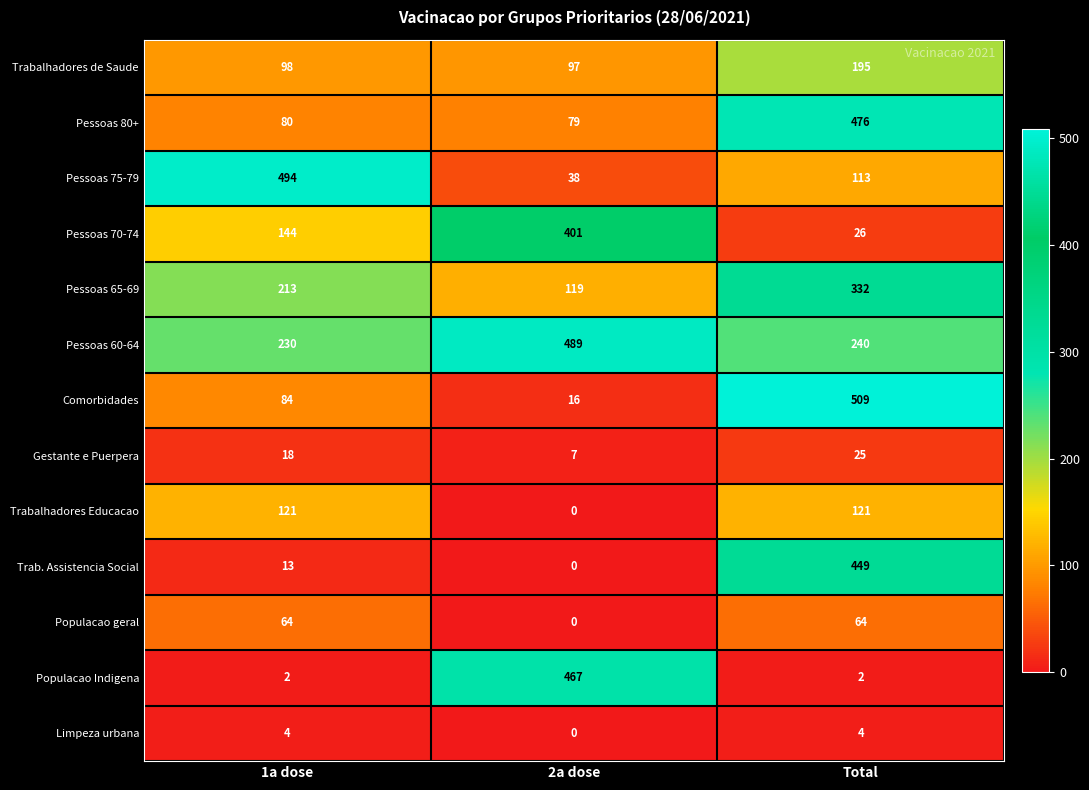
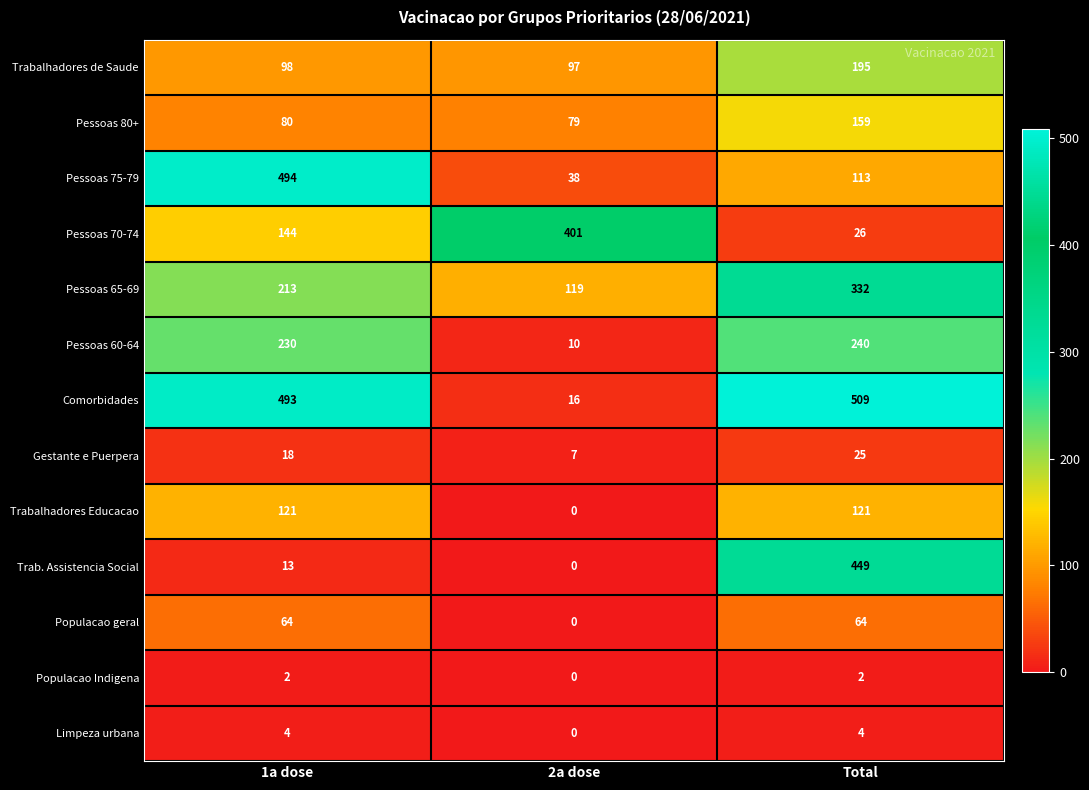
Pessoas 80+, Total: 476 -> 159
Pessoas 60-64, 2a dose: 489 -> 10
Comorbidades, 1a dose: 84 -> 493
Populacao Indigena, 2a dose: 467 -> 0
